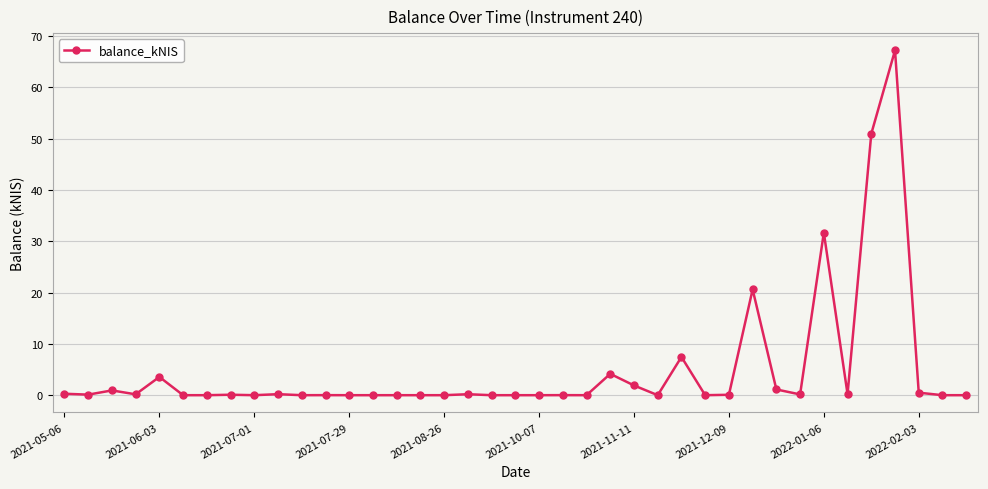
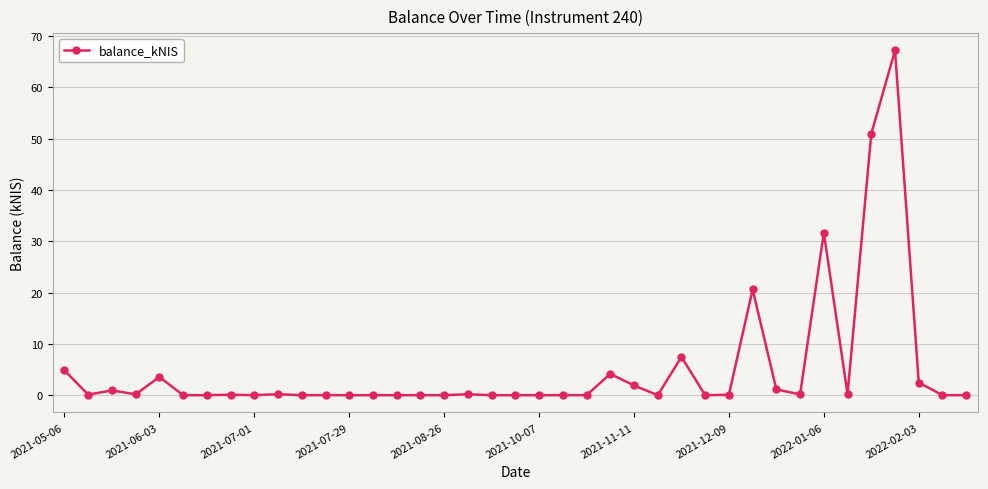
2021-05-06: 0 -> 5
2022-02-03: 0 -> 2
